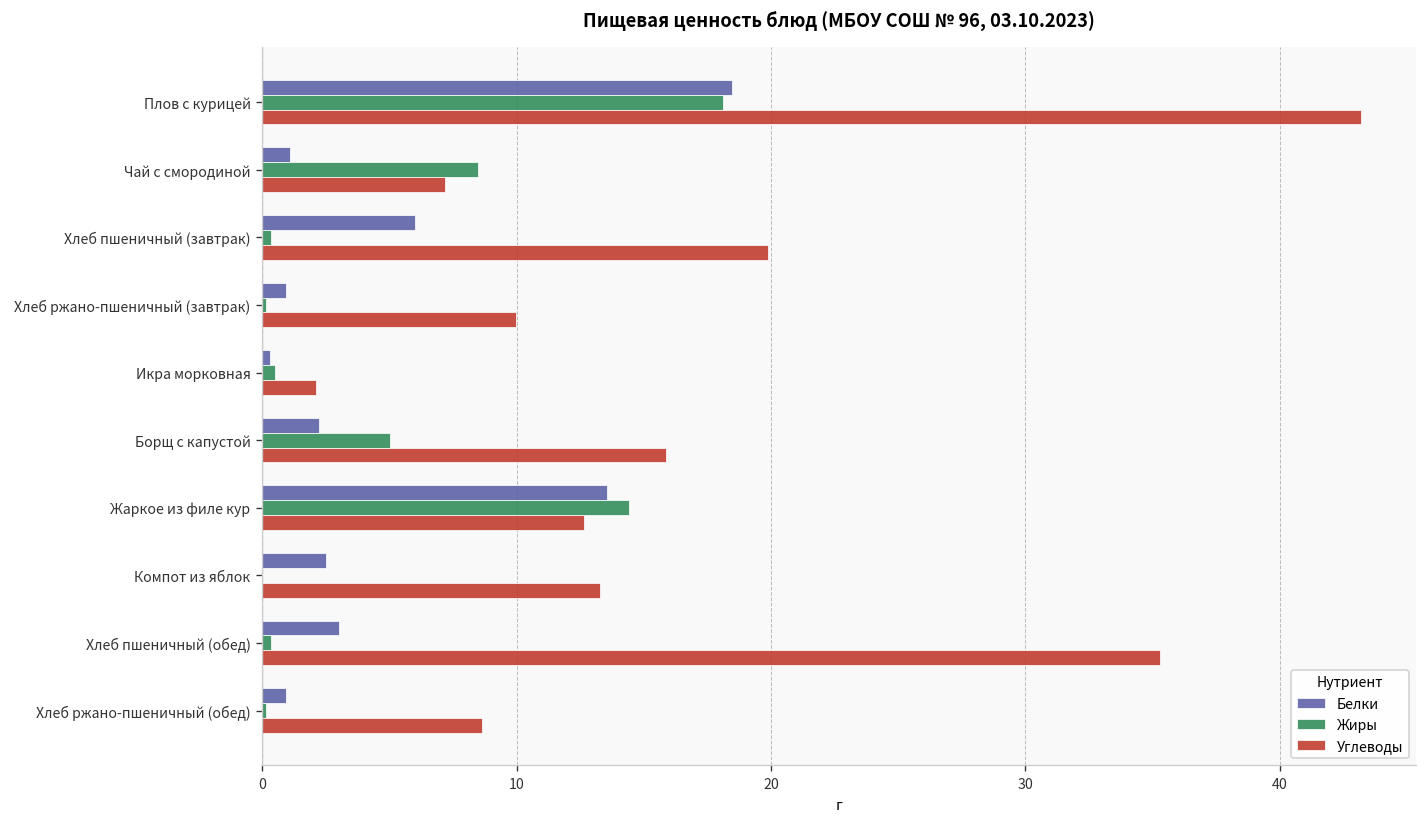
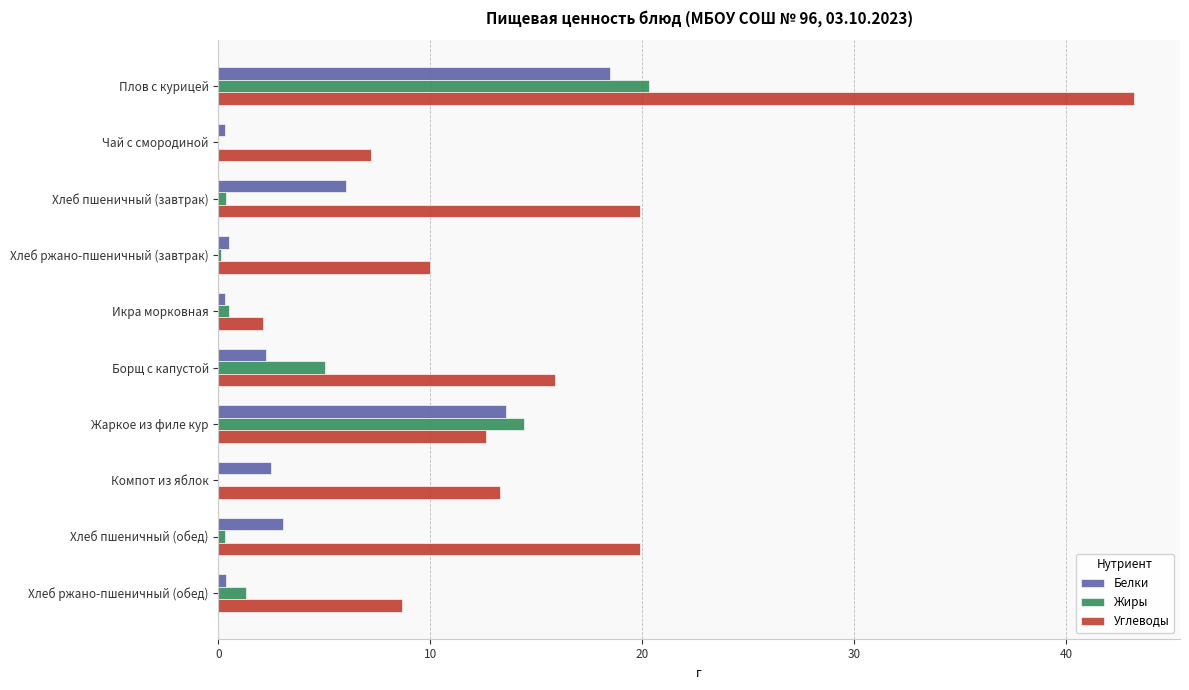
Жиры, Плов с курицей: 18.1 -> 20.3
Белки, Чай с смородиной: 1.1 -> 0.3
Жиры, Чай с смородиной: 8.5 -> 0.0
Белки, Хлеб ржано-пшеничный (завтрак): 0.9 -> 0.5
Углеводы, Хлеб пшеничный (обед): 35.3 -> 19.9
Белки, Хлеб ржано-пшеничный (обед): 0.9 -> 0.3
Жиры, Хлеб ржано-пшеничный (обед): 0.1 -> 1.3
